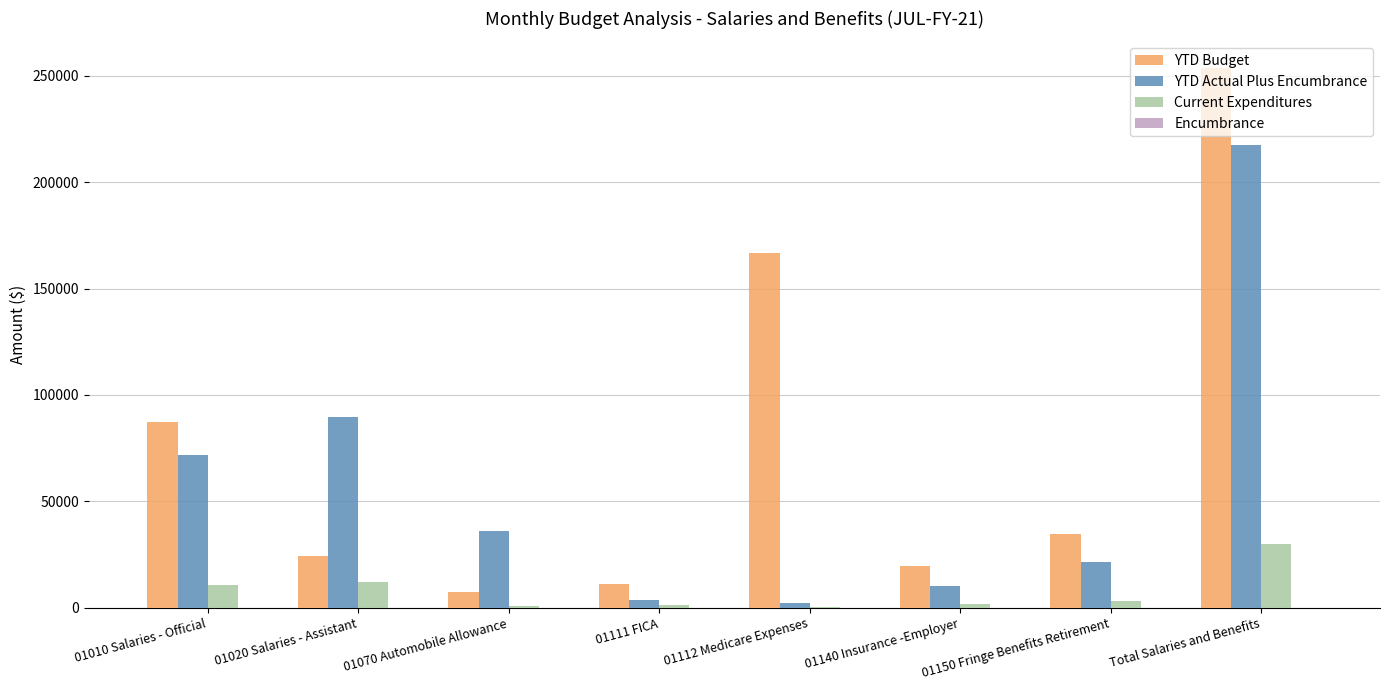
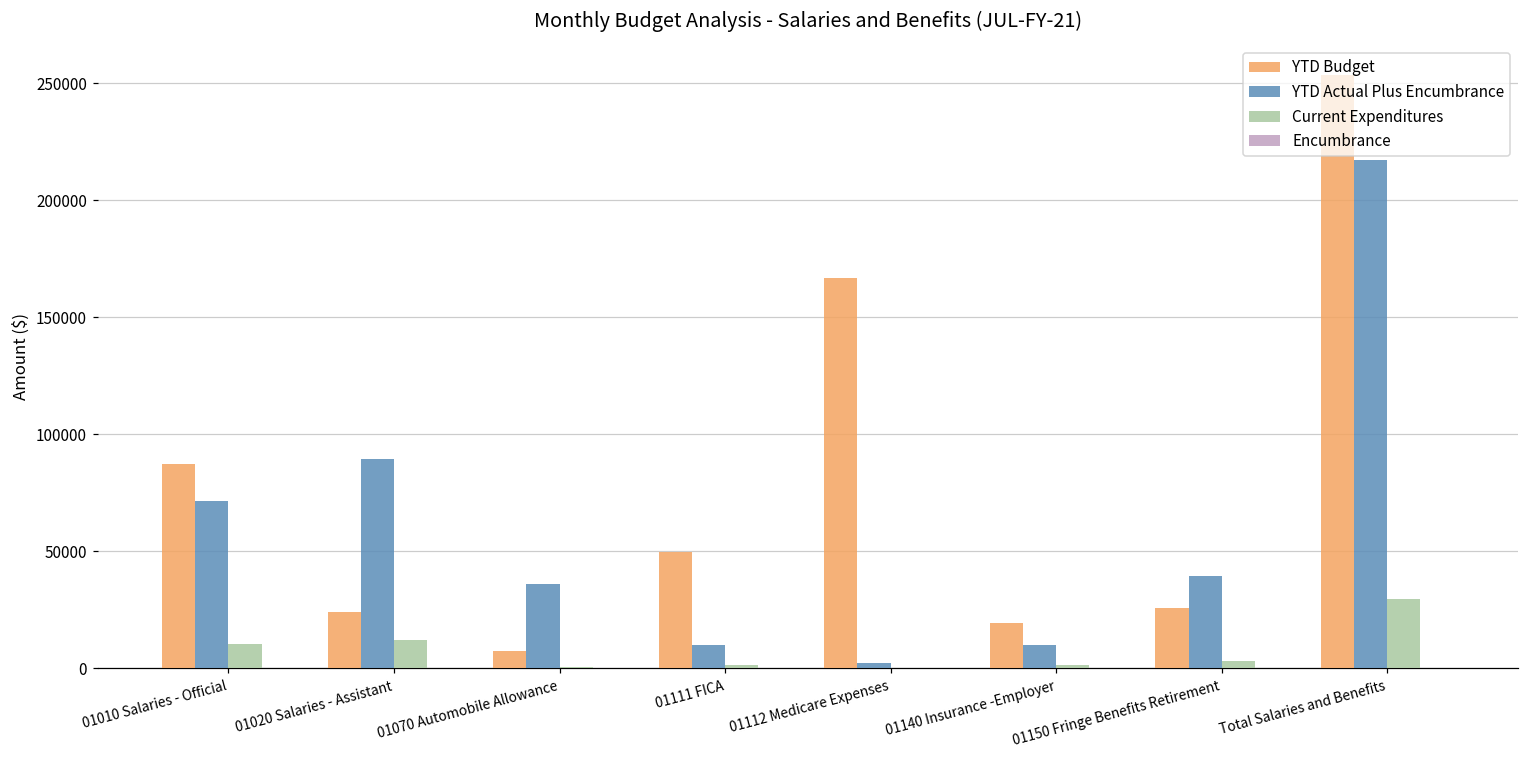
YTD Budget, 01111 FICA: 11000 -> 50000
YTD Actual Plus Encumbrance, 01111 FICA: 4000 -> 10000
YTD Budget, 01150 Fringe Benefits Retirement: 35000 -> 26000
YTD Actual Plus Encumbrance, 01150 Fringe Benefits Retirement: 21000 -> 40000
